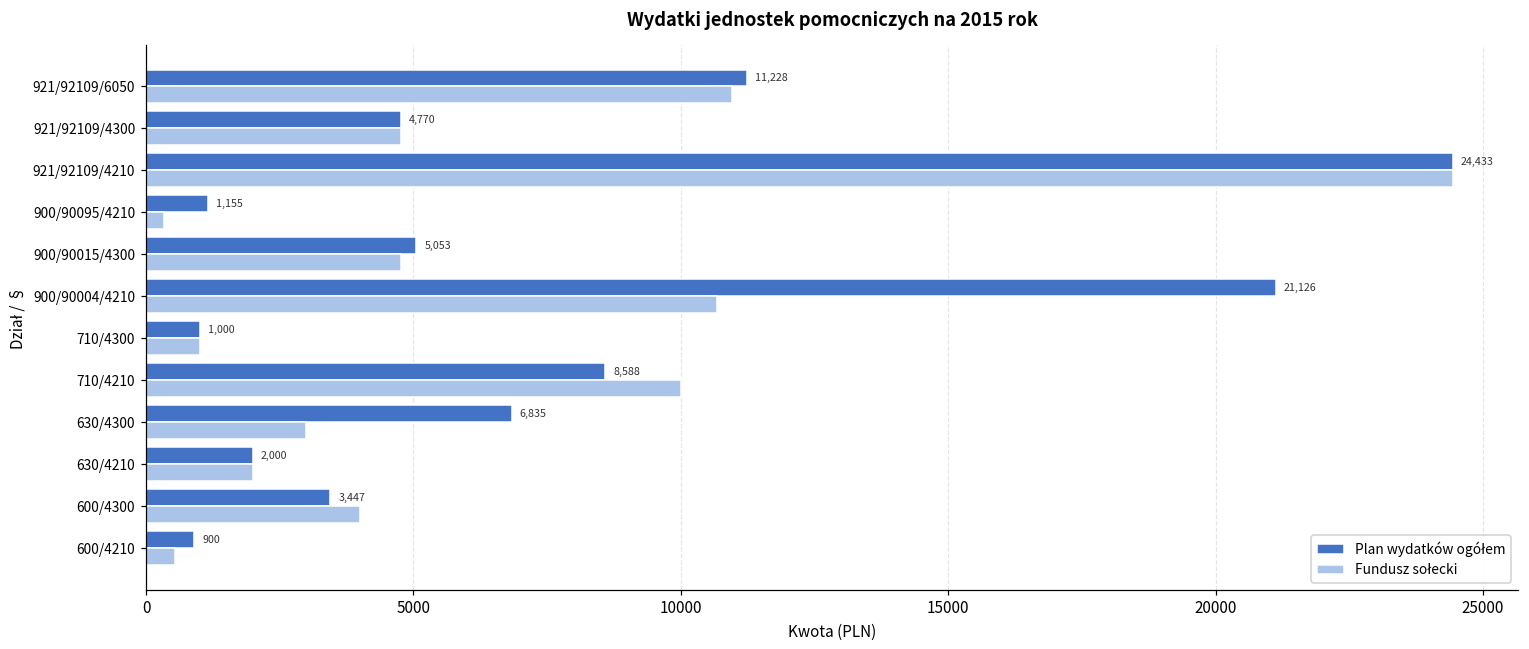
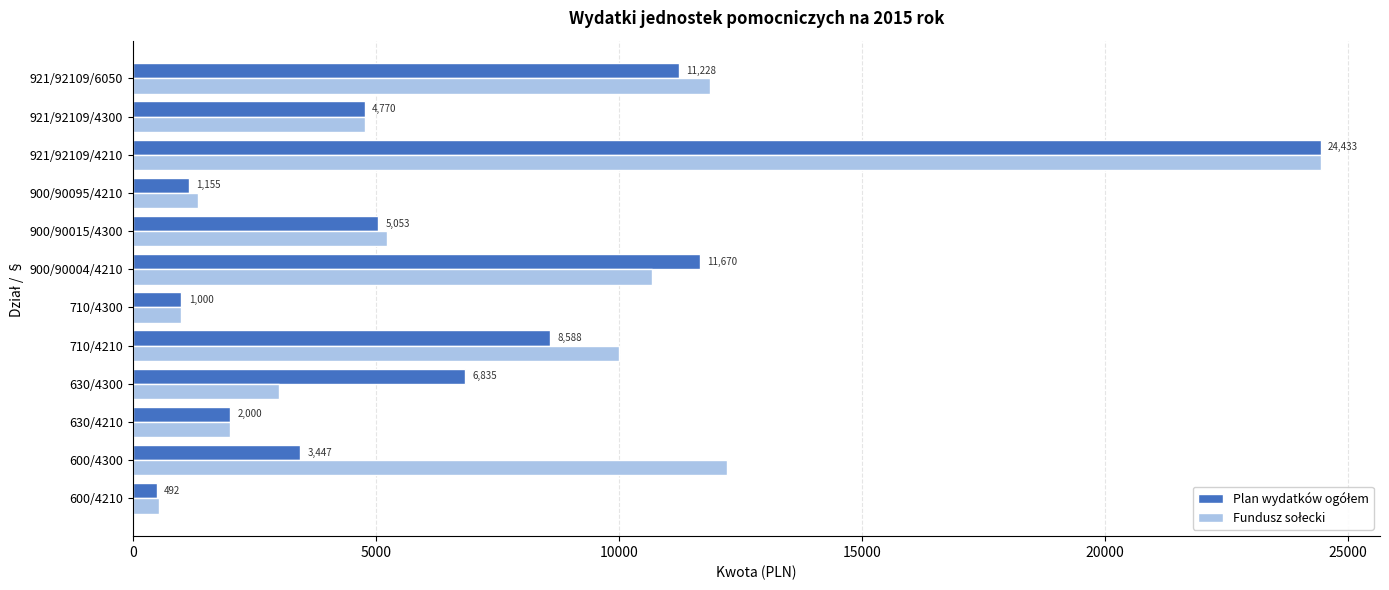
Fundusz sołecki, 921/92109/6050: 11000 -> 11900
Fundusz sołecki, 900/90095/4210: 300 -> 1300
Fundusz sołecki, 900/90015/4300: 4800 -> 5200
Plan wydatków ogółem, 900/90004/4210: 21,126 -> 11,670
Fundusz sołecki, 600/4300: 4000 -> 12200
Plan wydatków ogółem, 600/4210: 900 -> 492
